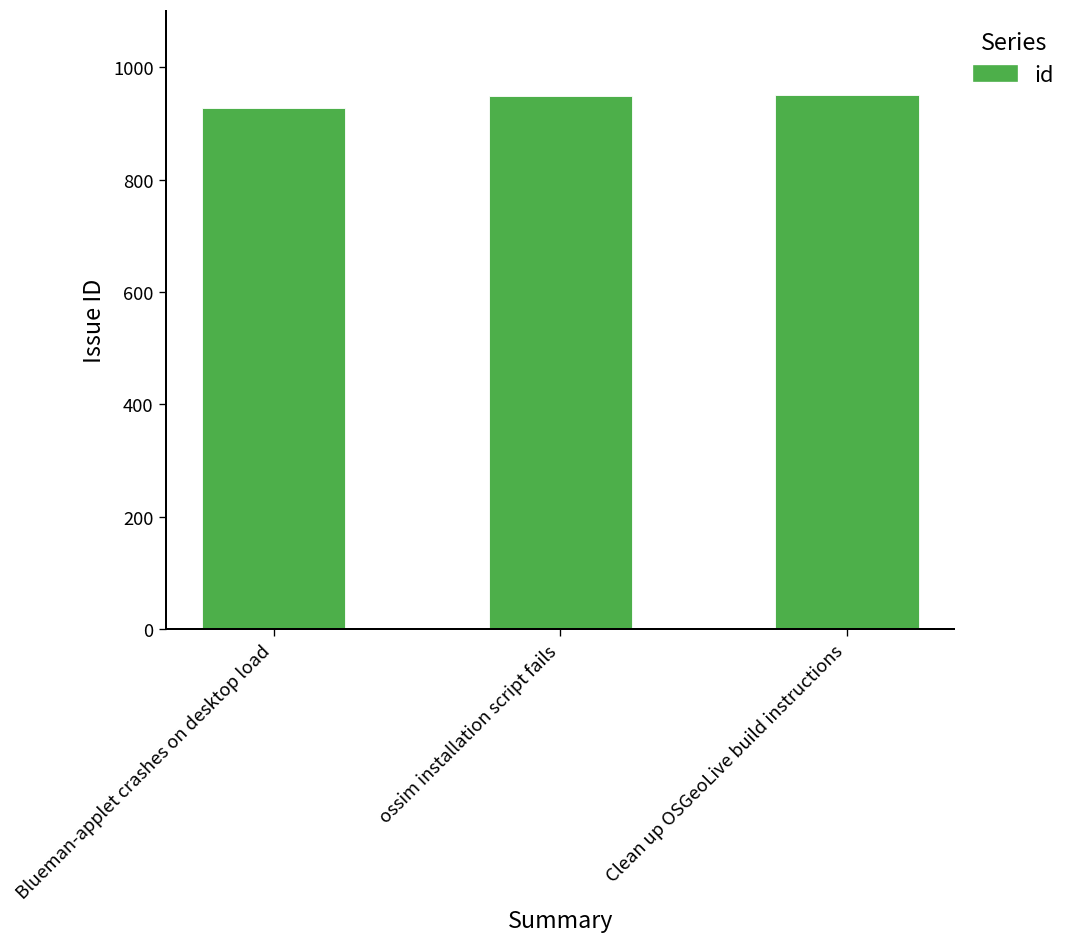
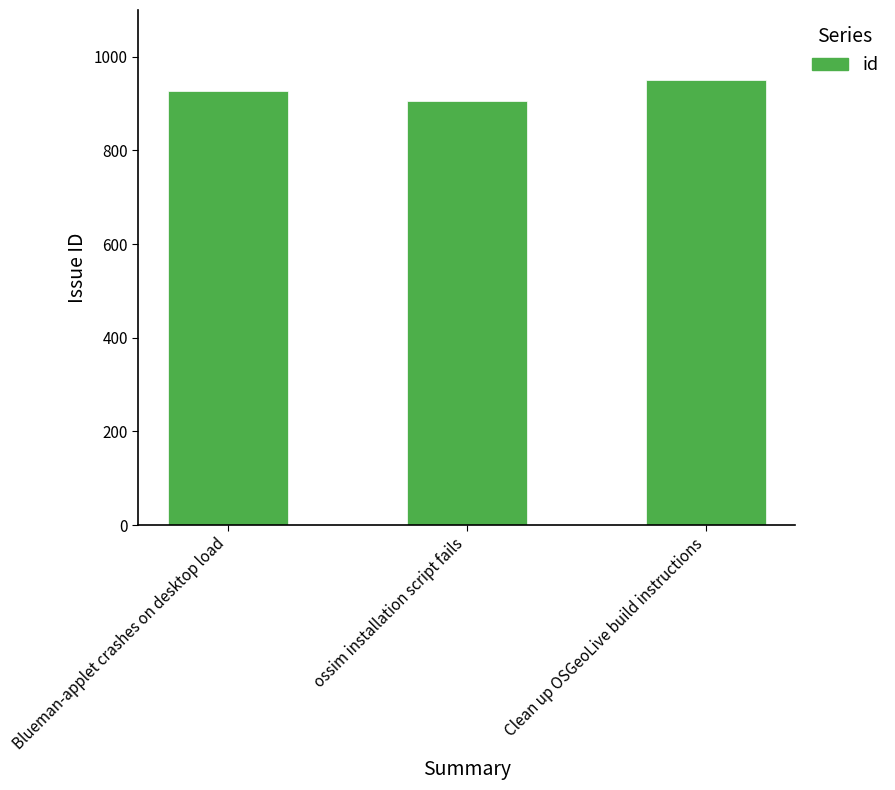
ossim installation script fails: 950 -> 910
